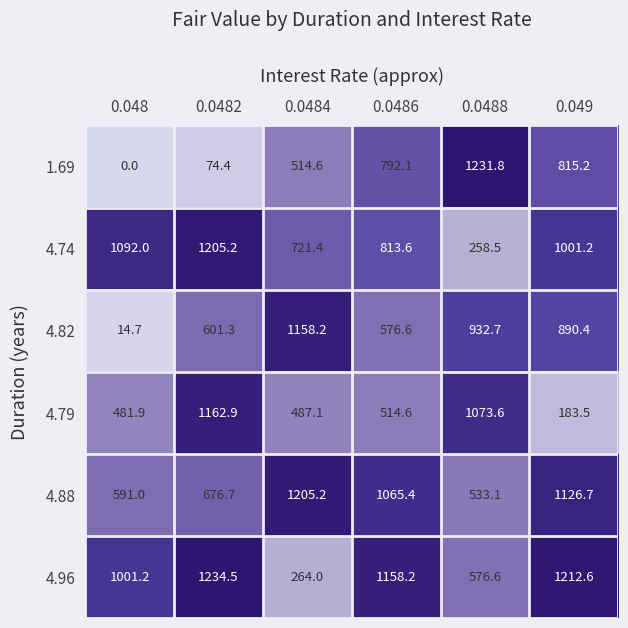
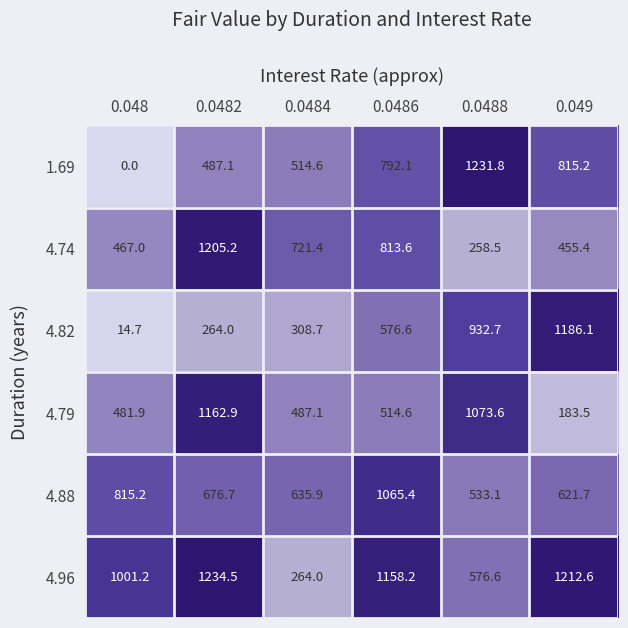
1.69, 0.0482: 74.4 -> 487.1
4.74, 0.048: 1092.0 -> 467.0
4.74, 0.049: 1001.2 -> 455.4
4.82, 0.0482: 601.3 -> 264.0
4.82, 0.0484: 1158.2 -> 308.7
4.82, 0.049: 890.4 -> 1186.1
4.88, 0.048: 591.0 -> 815.2
4.88, 0.0484: 1205.2 -> 635.9
4.88, 0.049: 1126.7 -> 621.7
